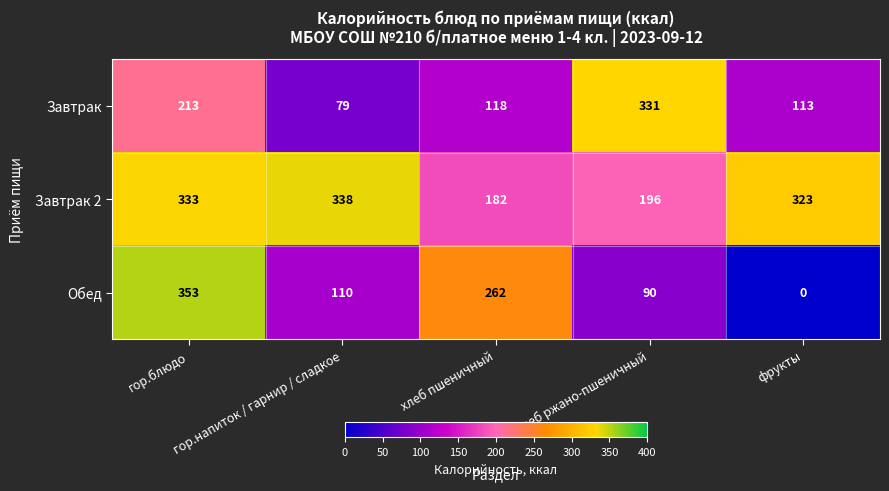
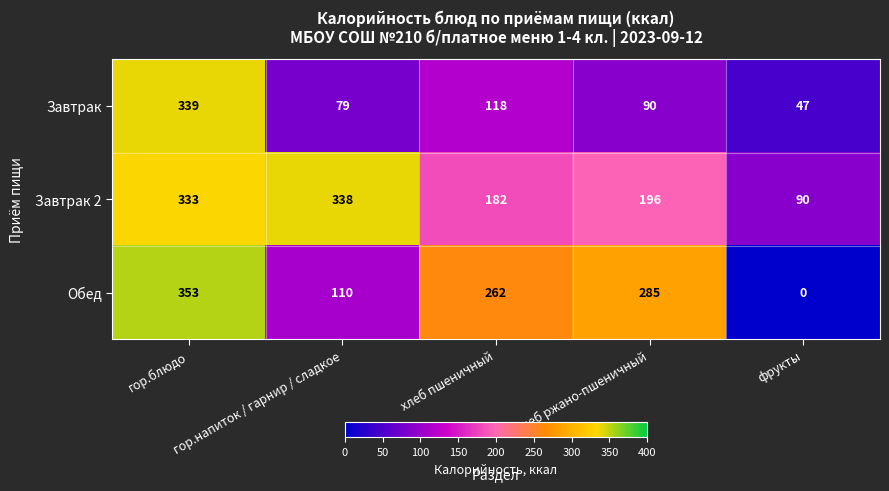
Завтрак, гор.блюдо: 213 -> 339
Завтрак, хлеб ржано-пшеничный: 331 -> 90
Завтрак, фрукты: 113 -> 47
Завтрак 2, фрукты: 323 -> 90
Обед, хлеб ржано-пшеничный: 90 -> 285
